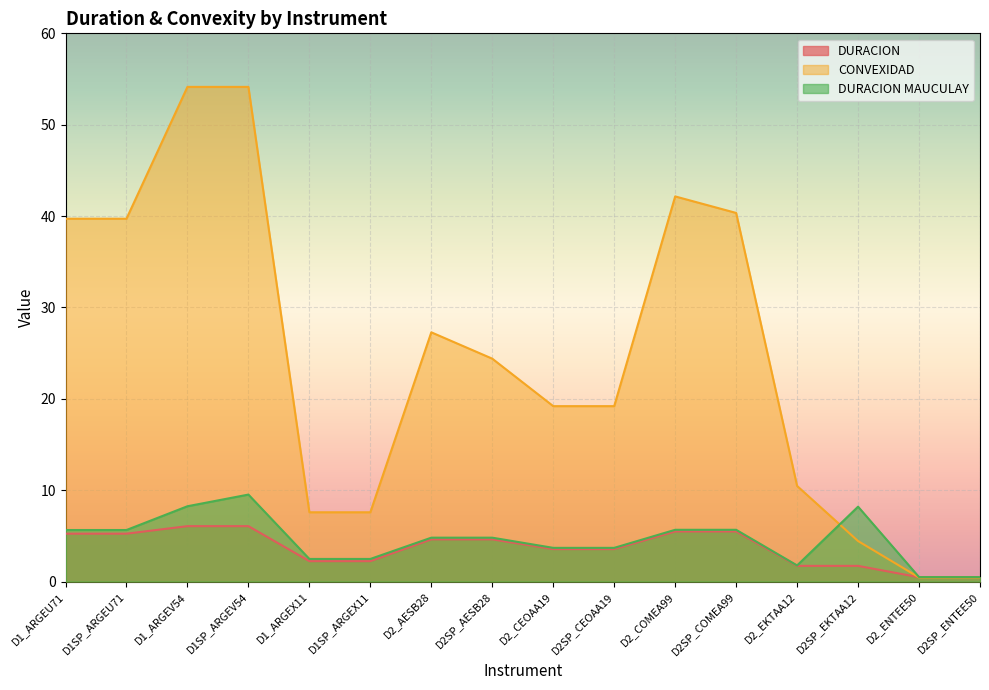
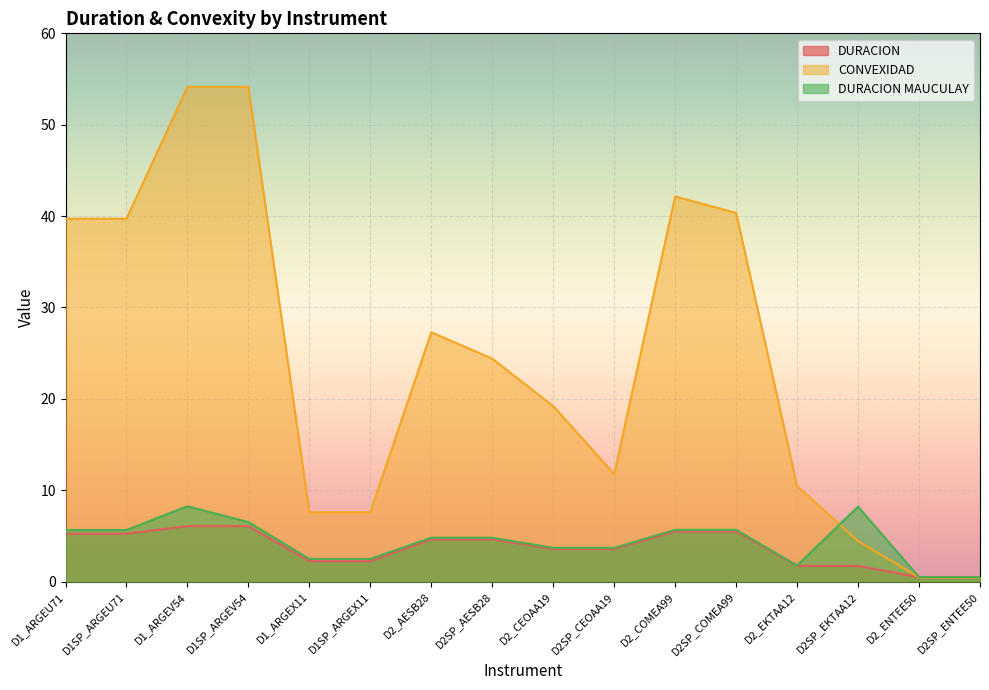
DURACION MAUCULAY, D1SP_ARGEV54: 10 -> 7
CONVEXIDAD, D2SP_CEOAA19: 19 -> 12
